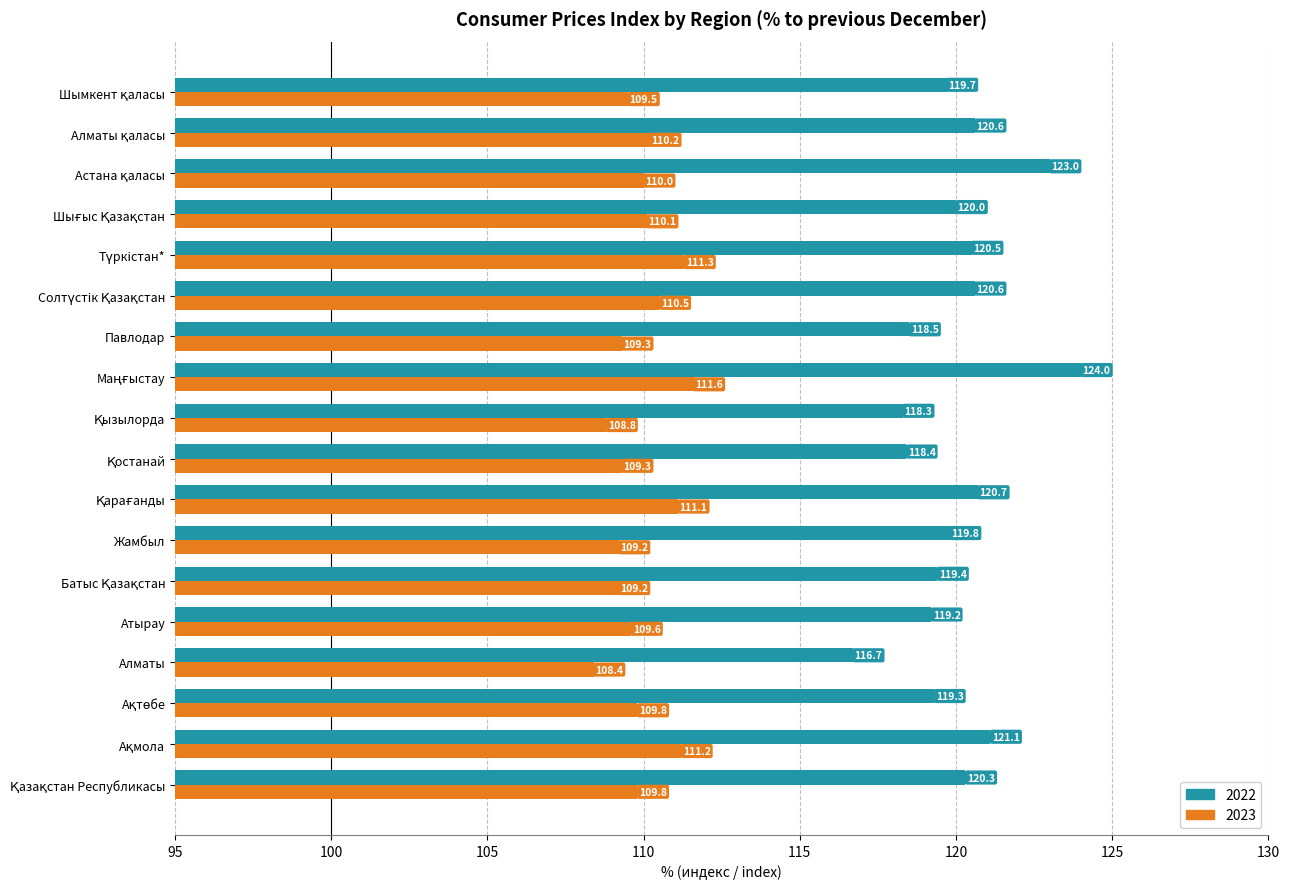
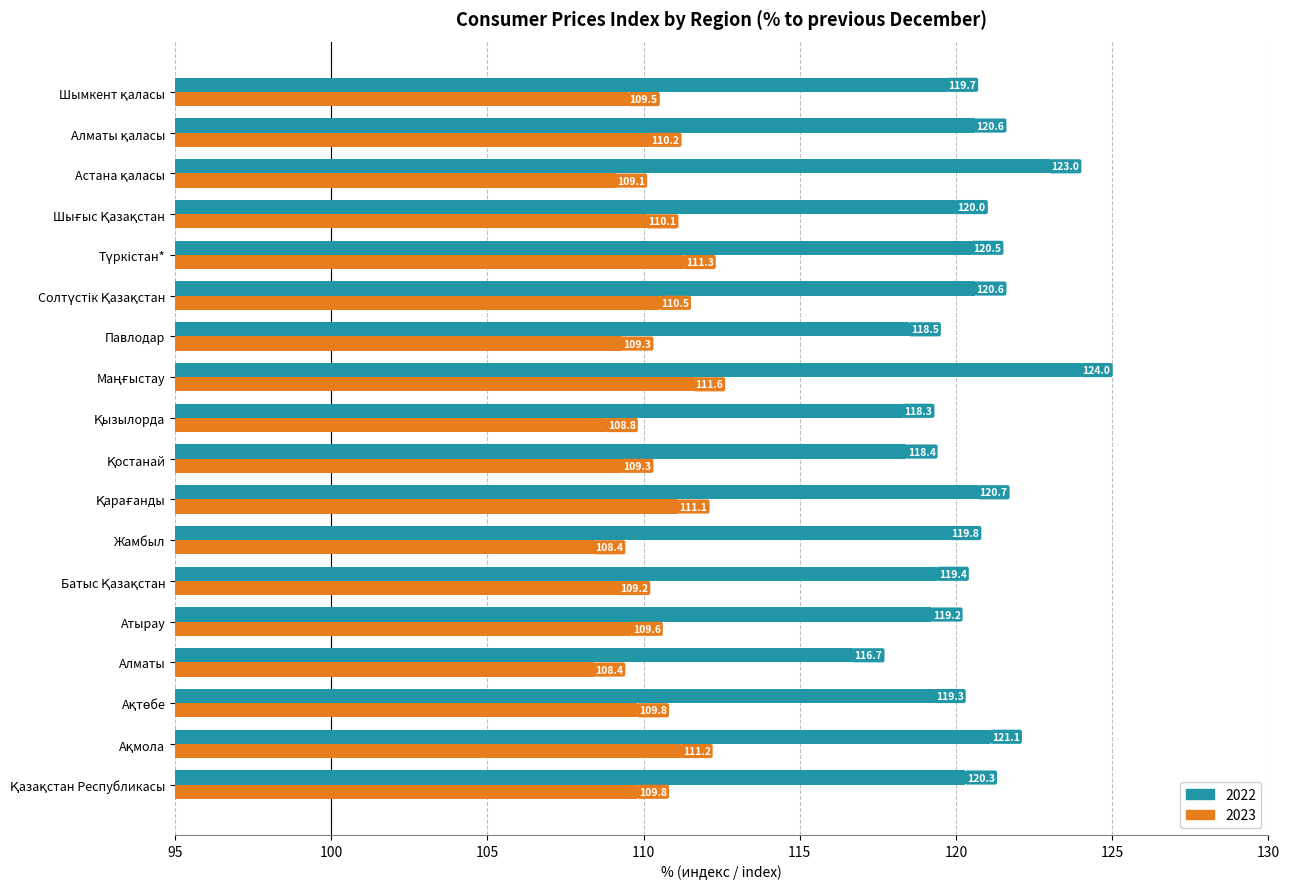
2023, Астана қаласы: 110.0 -> 109.1
2023, Жамбыл: 109.2 -> 108.4
